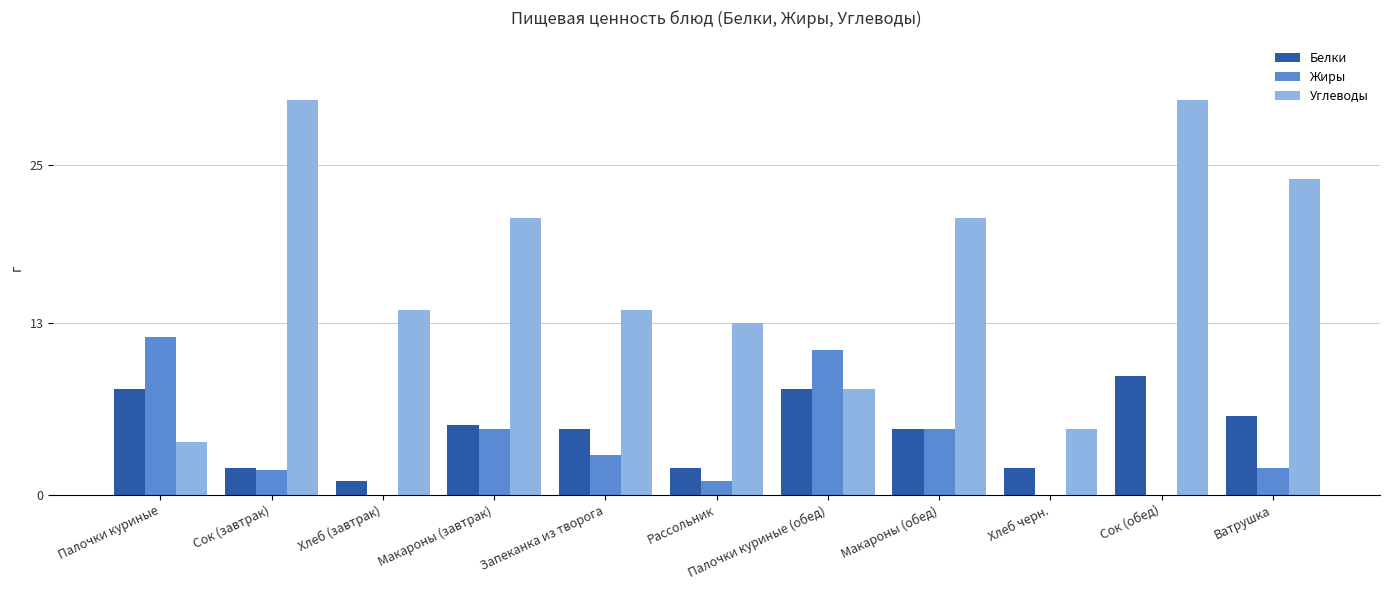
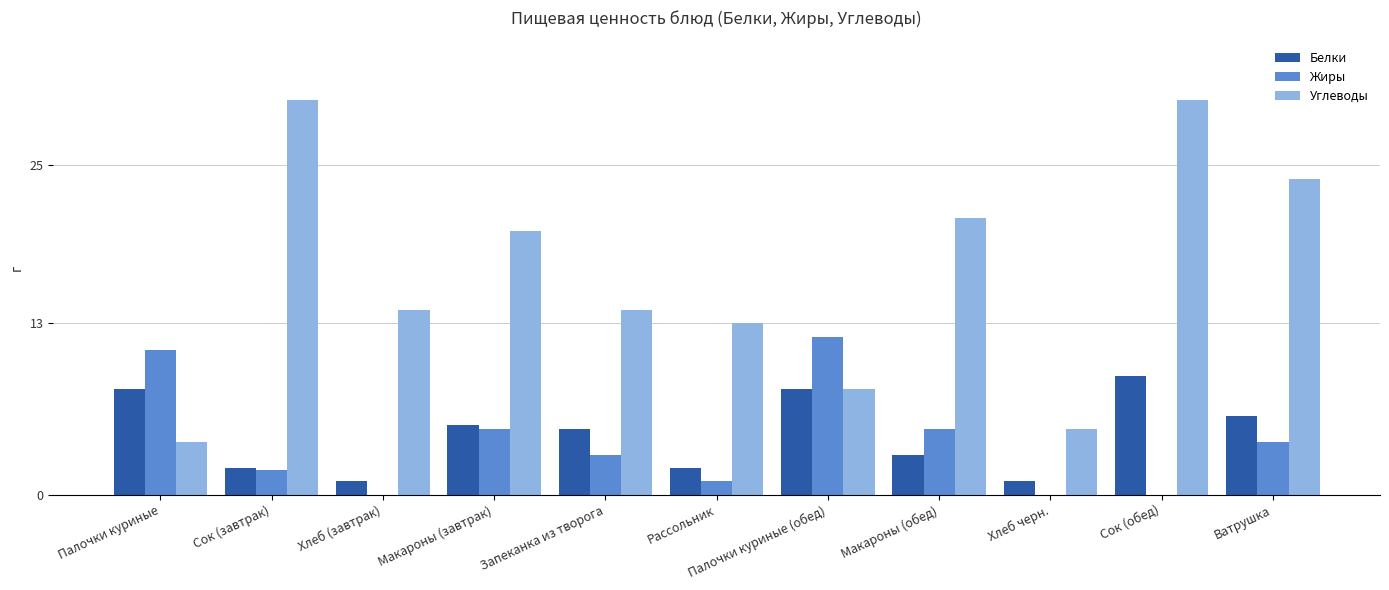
Жиры, Палочки куриные: 12 -> 11
Углеводы, Макароны (завтрак): 21 -> 20
Жиры, Палочки куриные (обед): 11 -> 12
Белки, Макароны (обед): 5 -> 3
Белки, Хлеб черн.: 2 -> 1
Жиры, Ватрушка: 2 -> 4
